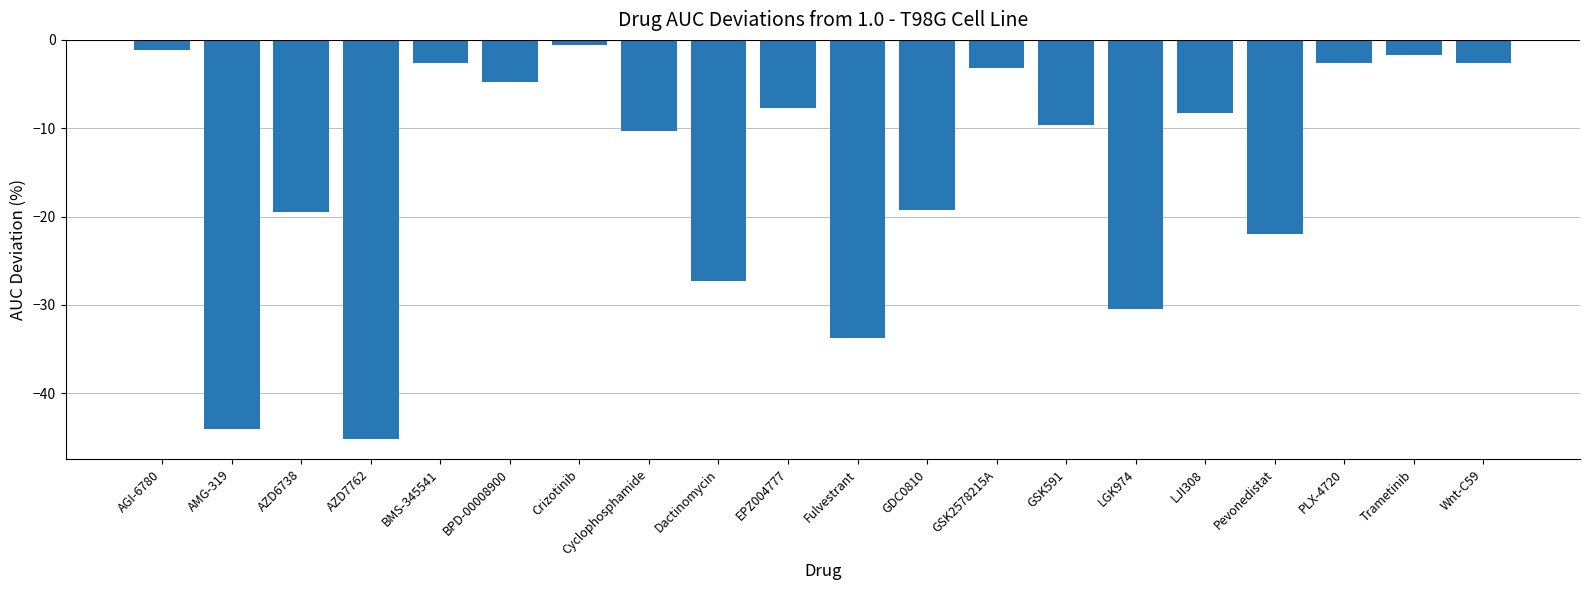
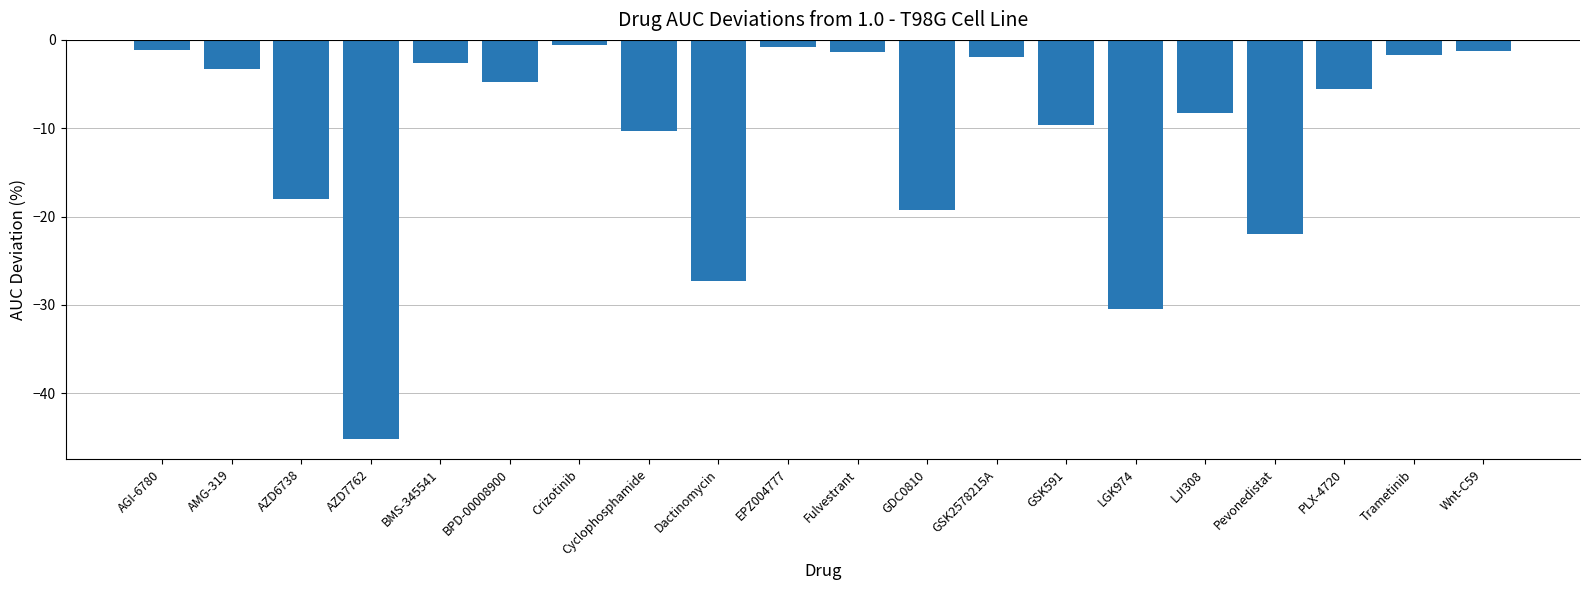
AMG-319: -44 -> -3
AZD6738: -19 -> -18
EPZ004777: -8 -> -1
Fulvestrant: -34 -> -1
GSK2578215A: -3 -> -2
PLX-4720: -3 -> -6
Wnt-C59: -3 -> -1
